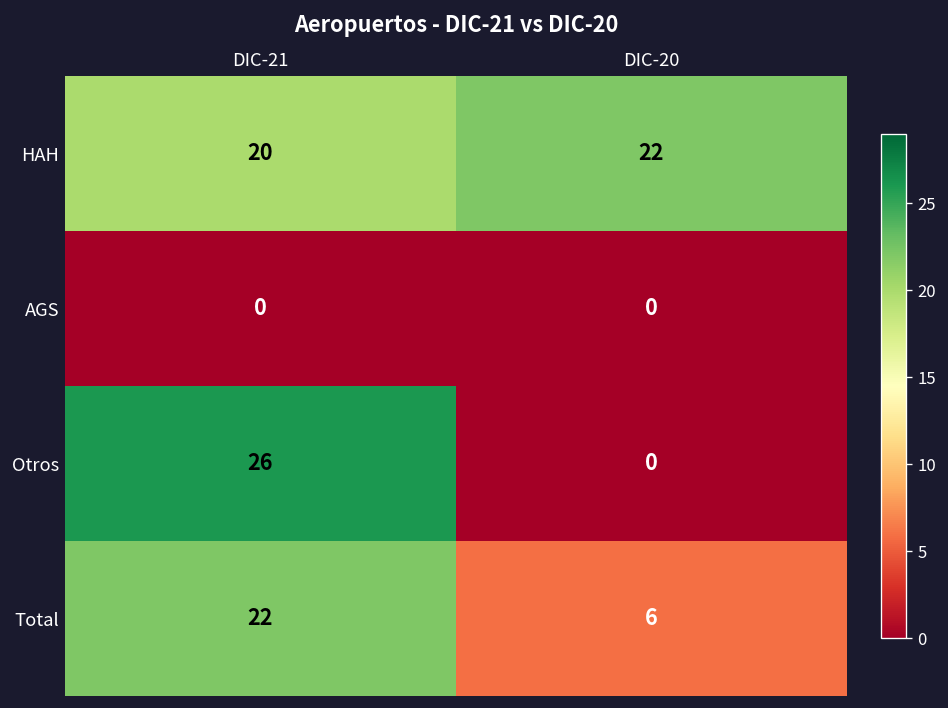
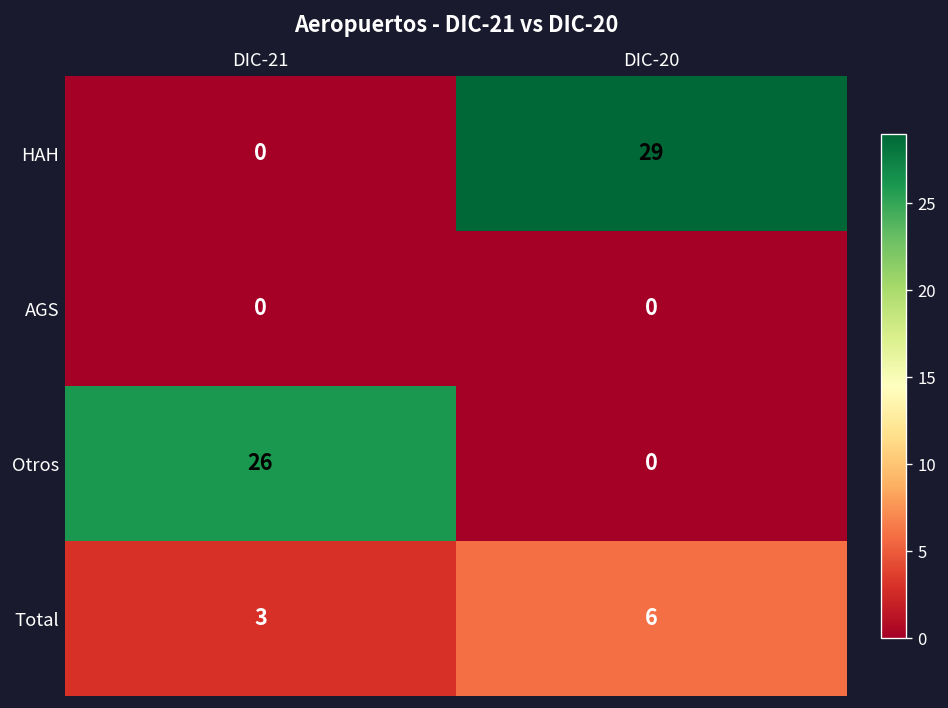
HAH, DIC-21: 20 -> 0
HAH, DIC-20: 22 -> 29
Total, DIC-21: 22 -> 3
